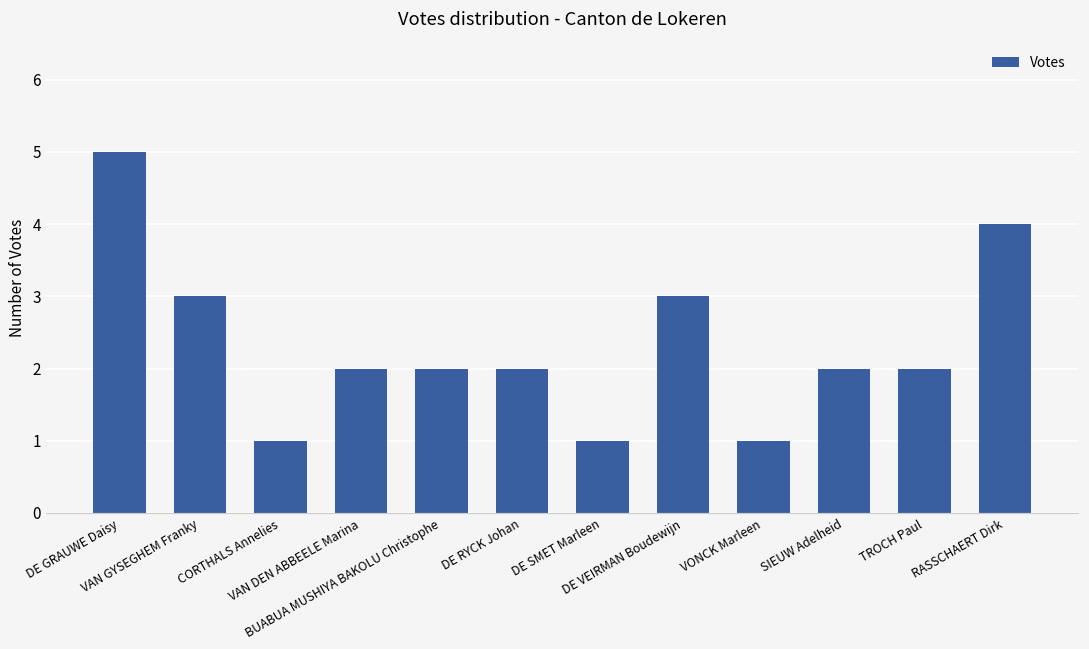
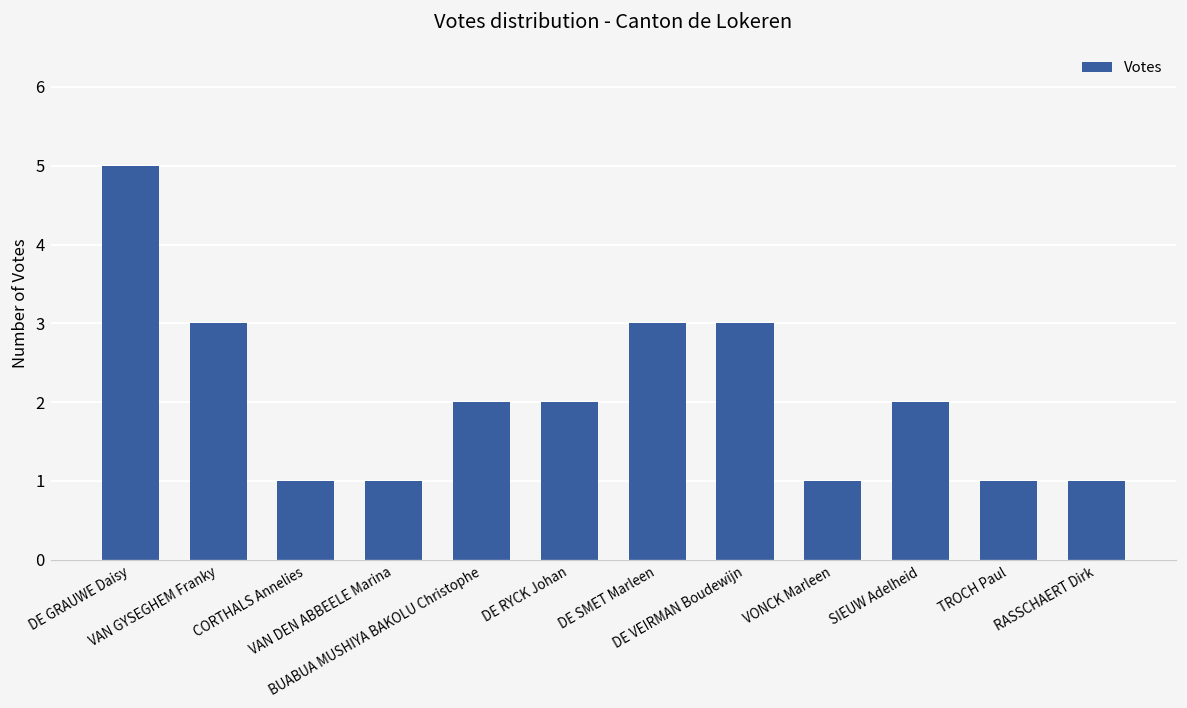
VAN DEN ABBEELE Marina: 2 -> 1
DE SMET Marleen: 1 -> 3
TROCH Paul: 2 -> 1
RASSCHAERT Dirk: 4 -> 1
